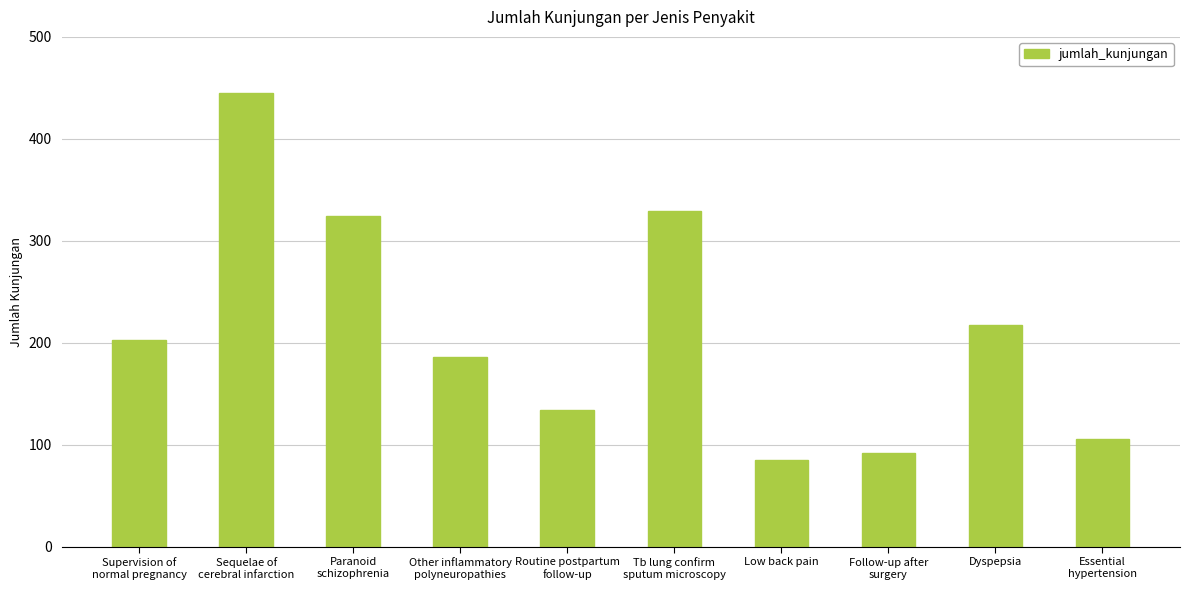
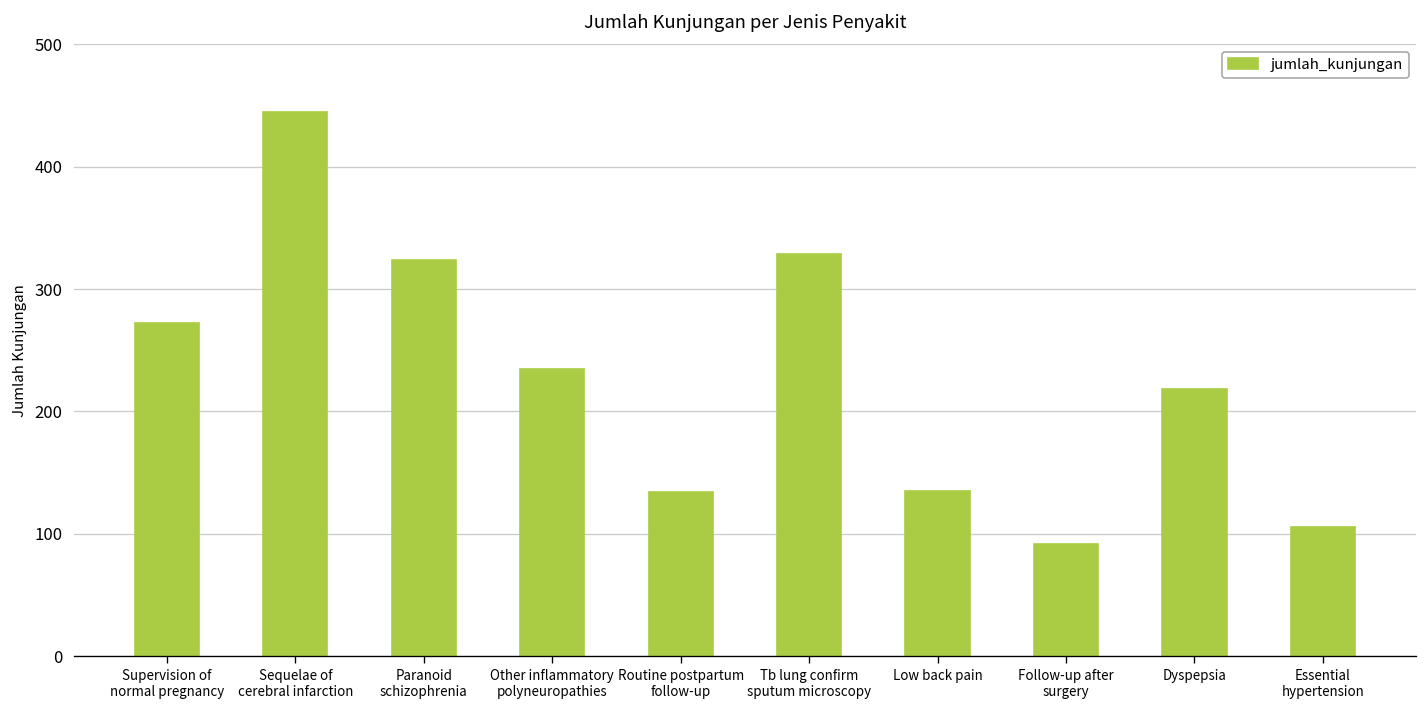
Supervision of normal pregnancy: 203 -> 272
Other inflammatory polyneuropathies: 186 -> 235
Low back pain: 85 -> 135
